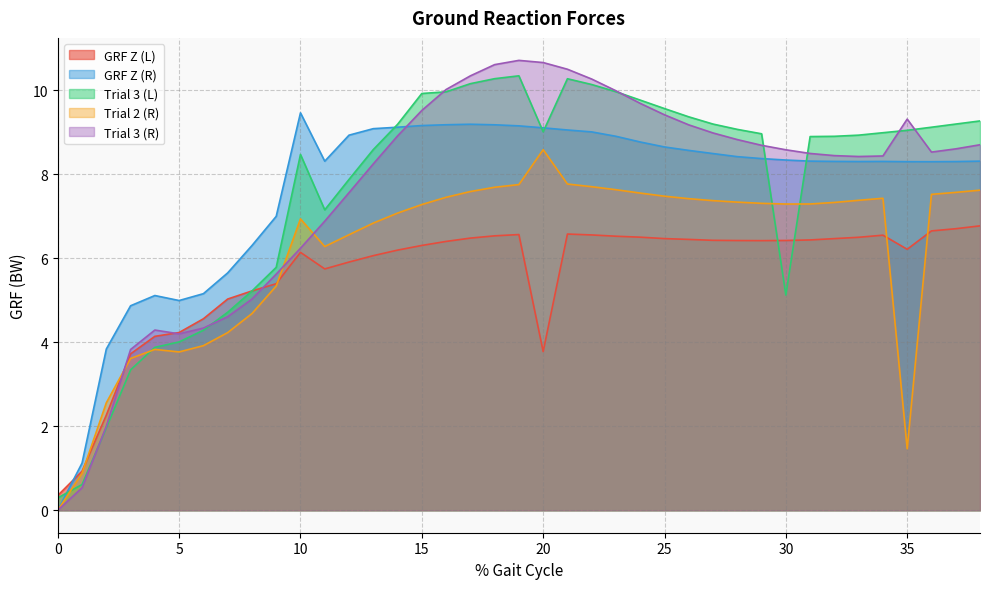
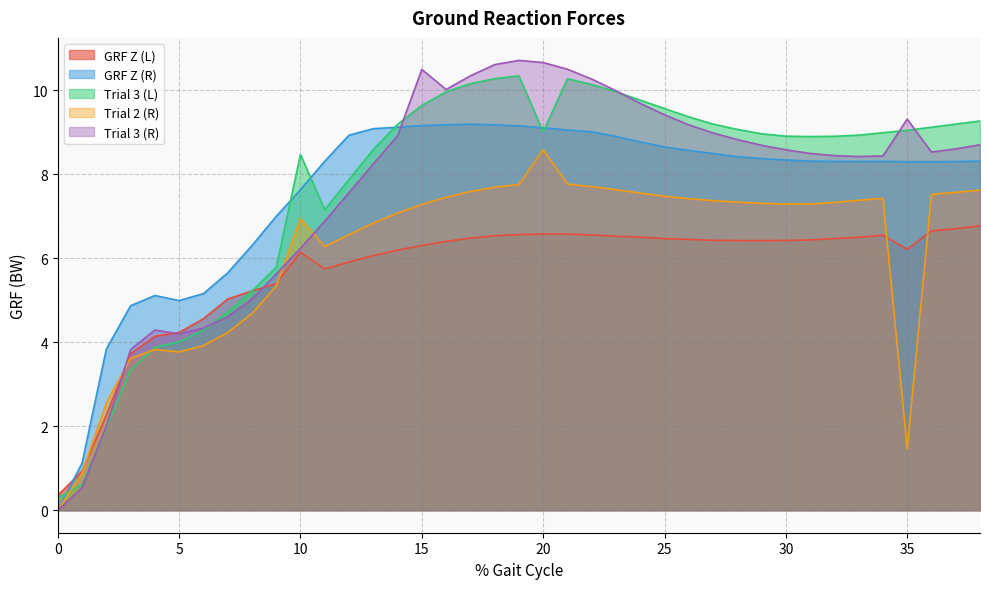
GRF Z (R), 10: 9.5 -> 7.6
Trial 3 (L), 15: 9.9 -> 9.6
Trial 3 (R), 15: 9.5 -> 10.5
GRF Z (L), 20: 3.8 -> 6.6
Trial 3 (L), 30: 5.1 -> 8.9
